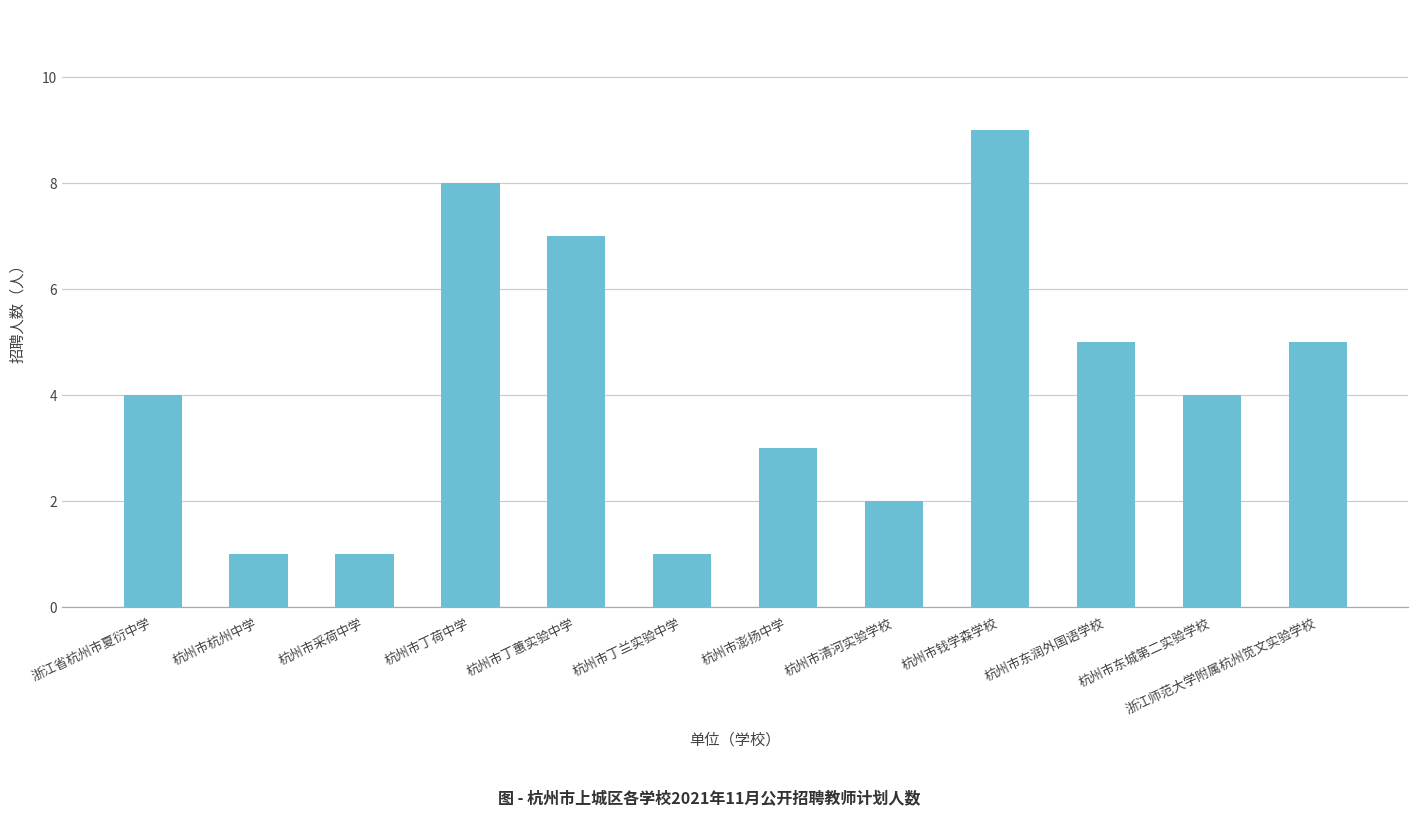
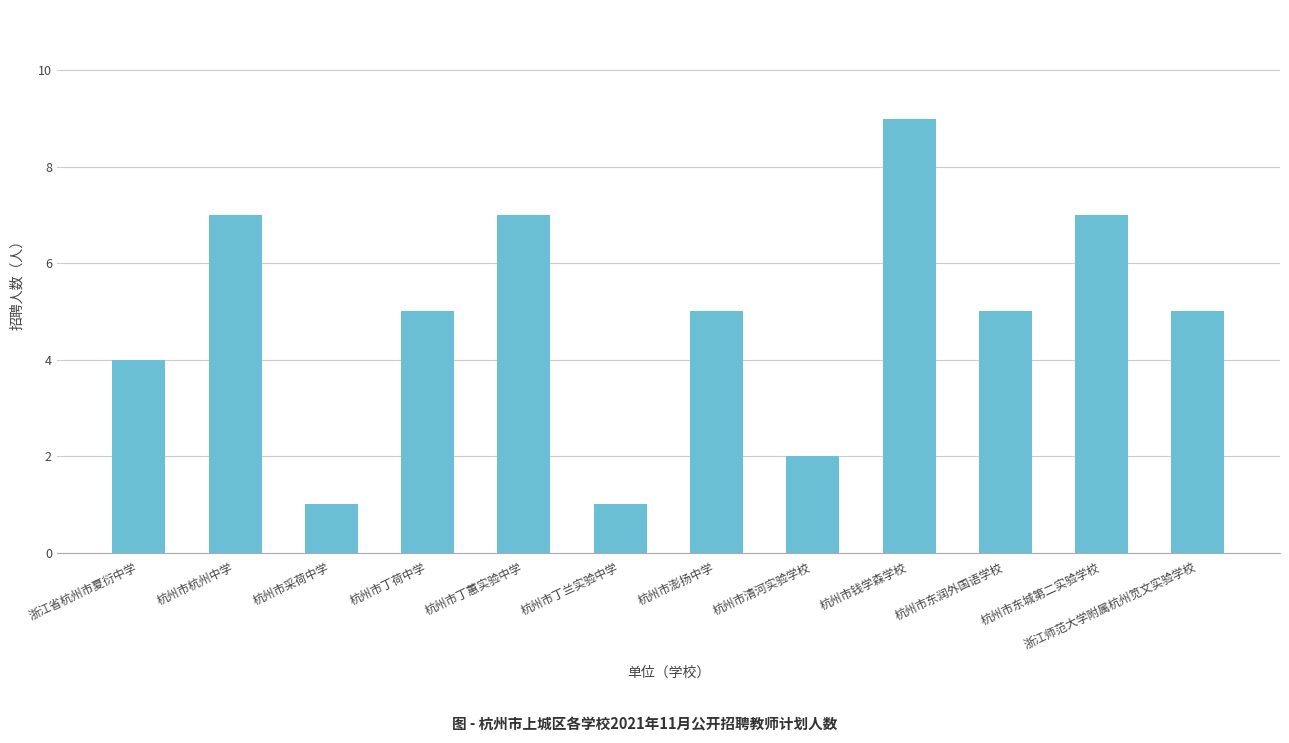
杭州市杭州中学: 1 -> 7
杭州市丁荷中学: 8 -> 5
杭州市澎扬中学: 3 -> 5
杭州市东城第二实验学校: 4 -> 7
